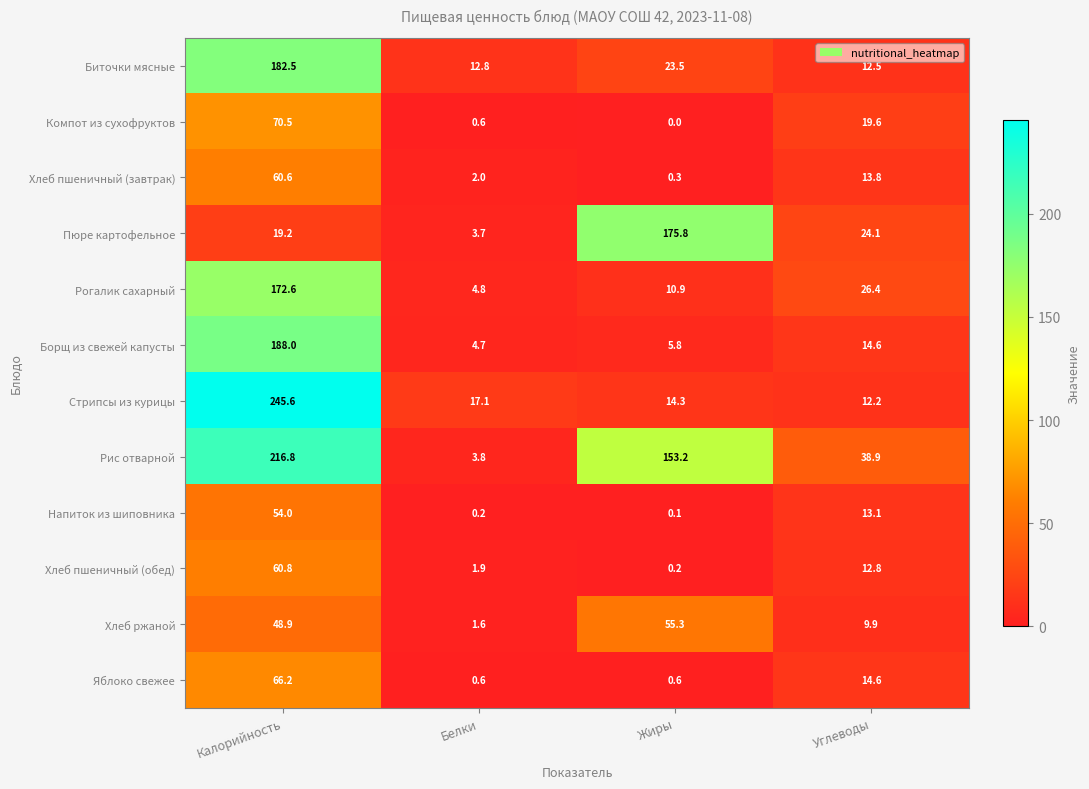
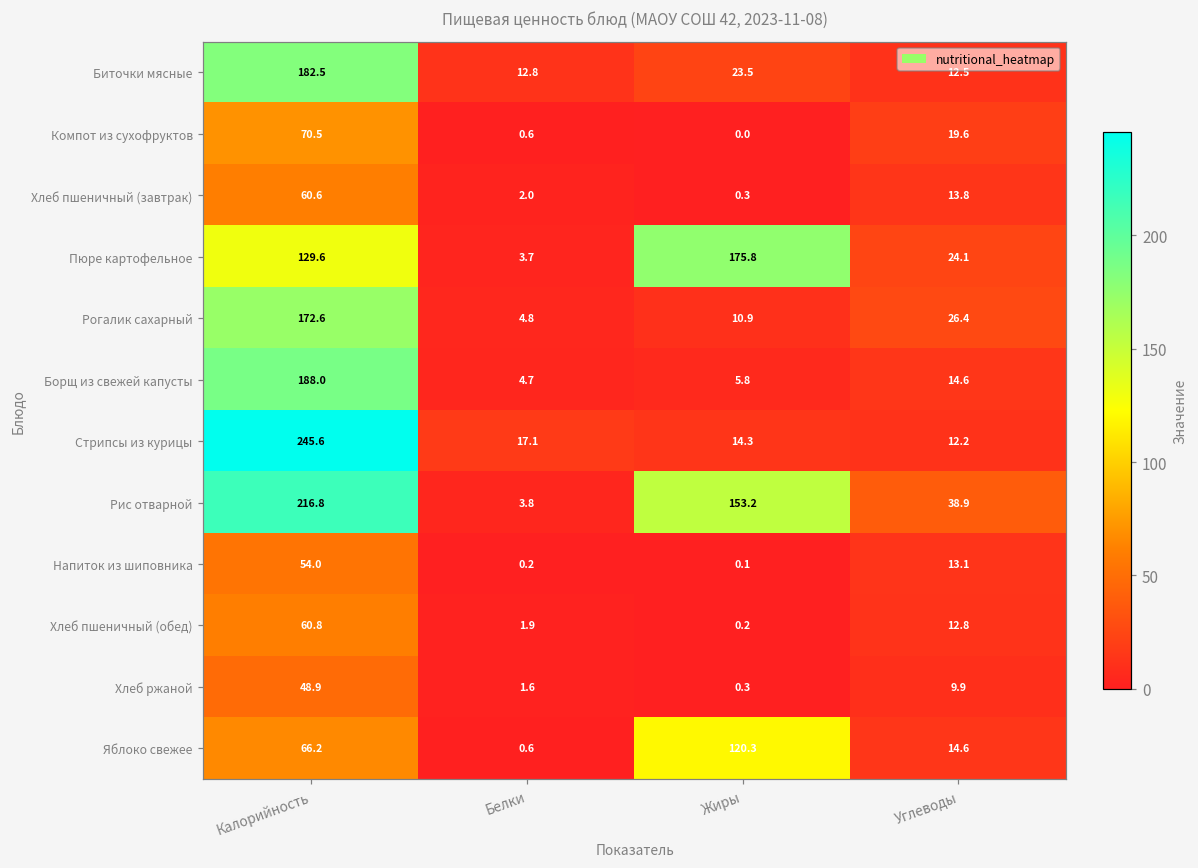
Пюре картофельное, Калорийность: 19.2 -> 129.6
Хлеб ржаной, Жиры: 55.3 -> 0.3
Яблоко свежее, Жиры: 0.6 -> 120.3
